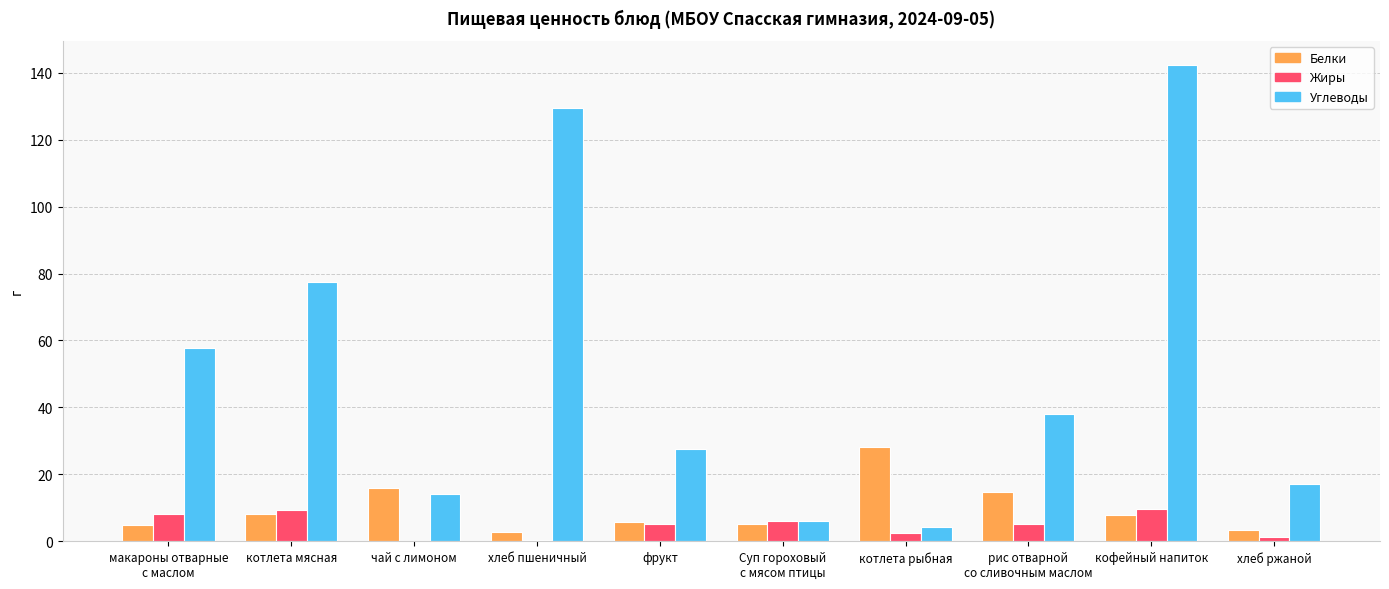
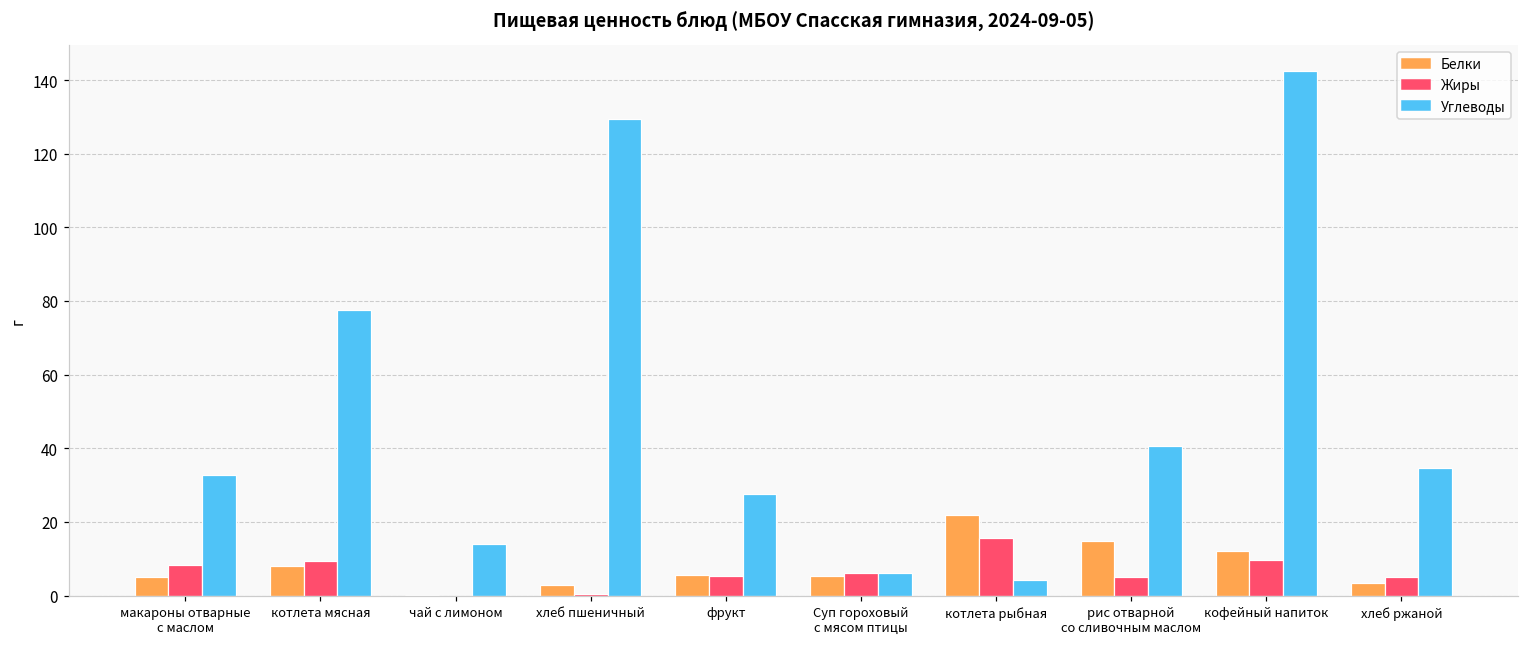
Углеводы, макароны отварные с маслом: 58 -> 33
Белки, чай с лимоном: 16 -> 0
Белки, котлета рыбная: 28 -> 22
Жиры, котлета рыбная: 3 -> 16
Углеводы, рис отварной со сливочным маслом: 38 -> 41
Белки, кофейный напиток: 8 -> 12
Жиры, хлеб ржаной: 1 -> 5
Углеводы, хлеб ржаной: 17 -> 35
